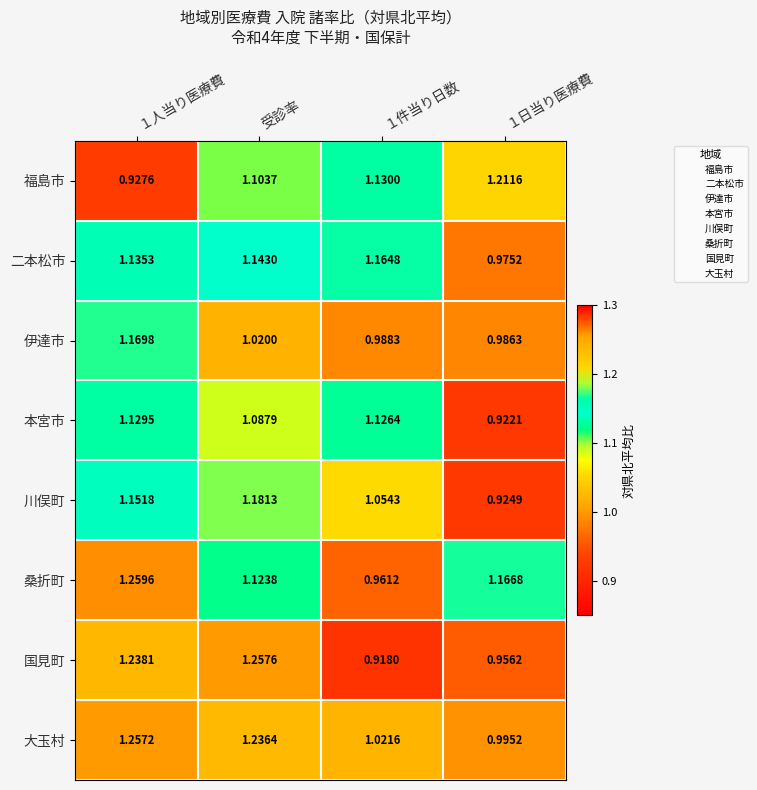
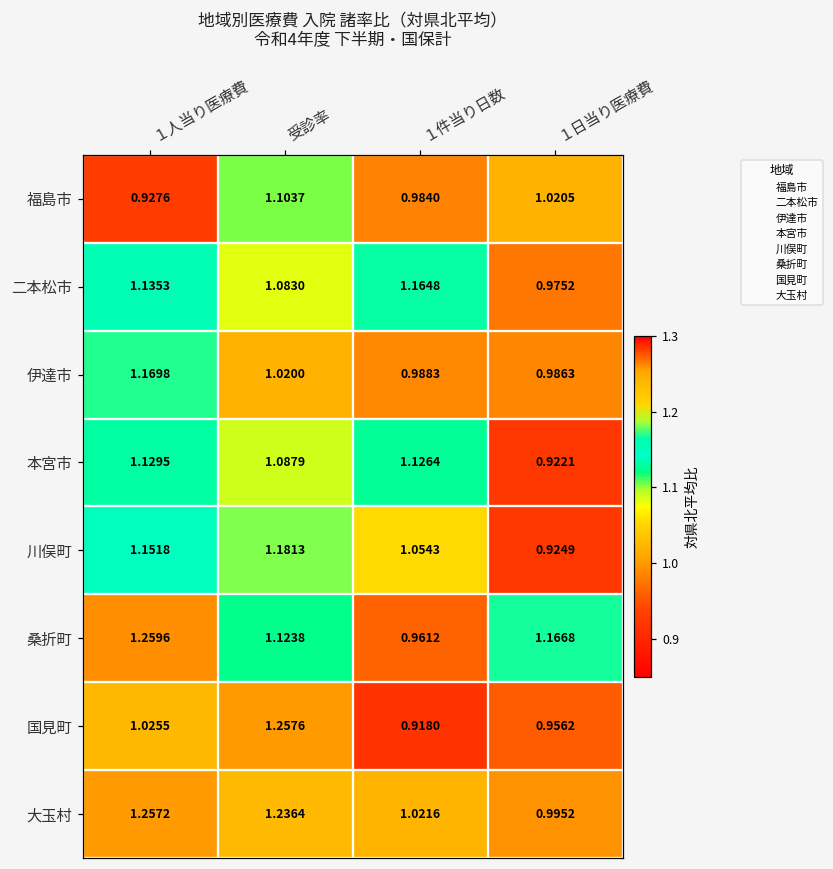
福島市, １件当り日数: 1.1300 -> 0.9840
福島市, １日当り医療費: 1.2116 -> 1.0205
二本松市, 受診率: 1.1430 -> 1.0830
国見町, １人当り医療費: 1.2381 -> 1.0255
